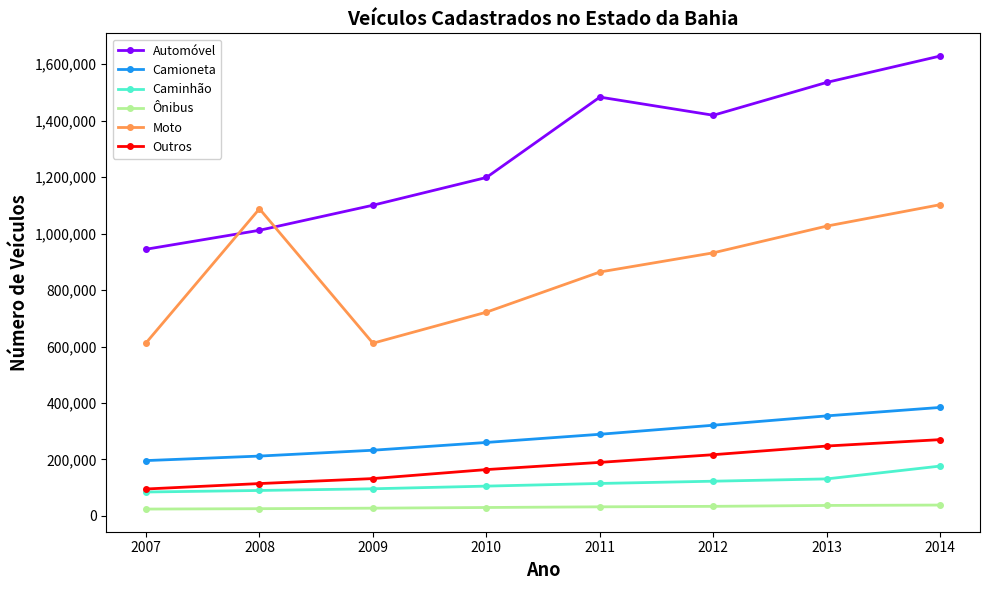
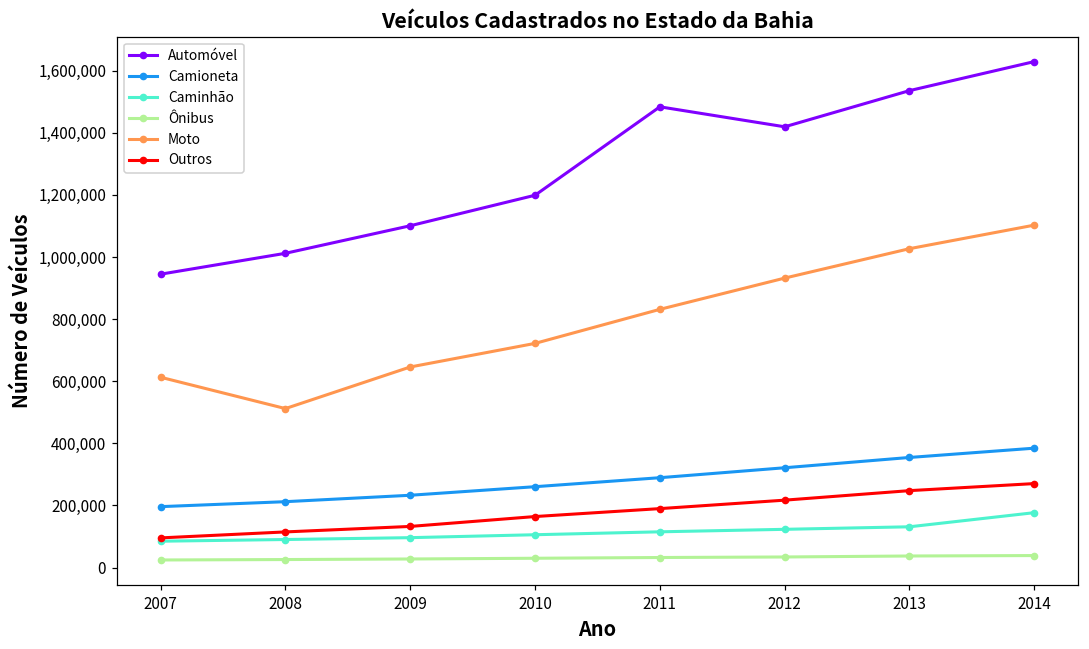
Moto, 2008: 1,090,000 -> 510,000
Moto, 2009: 610,000 -> 650,000
Moto, 2011: 860,000 -> 830,000
